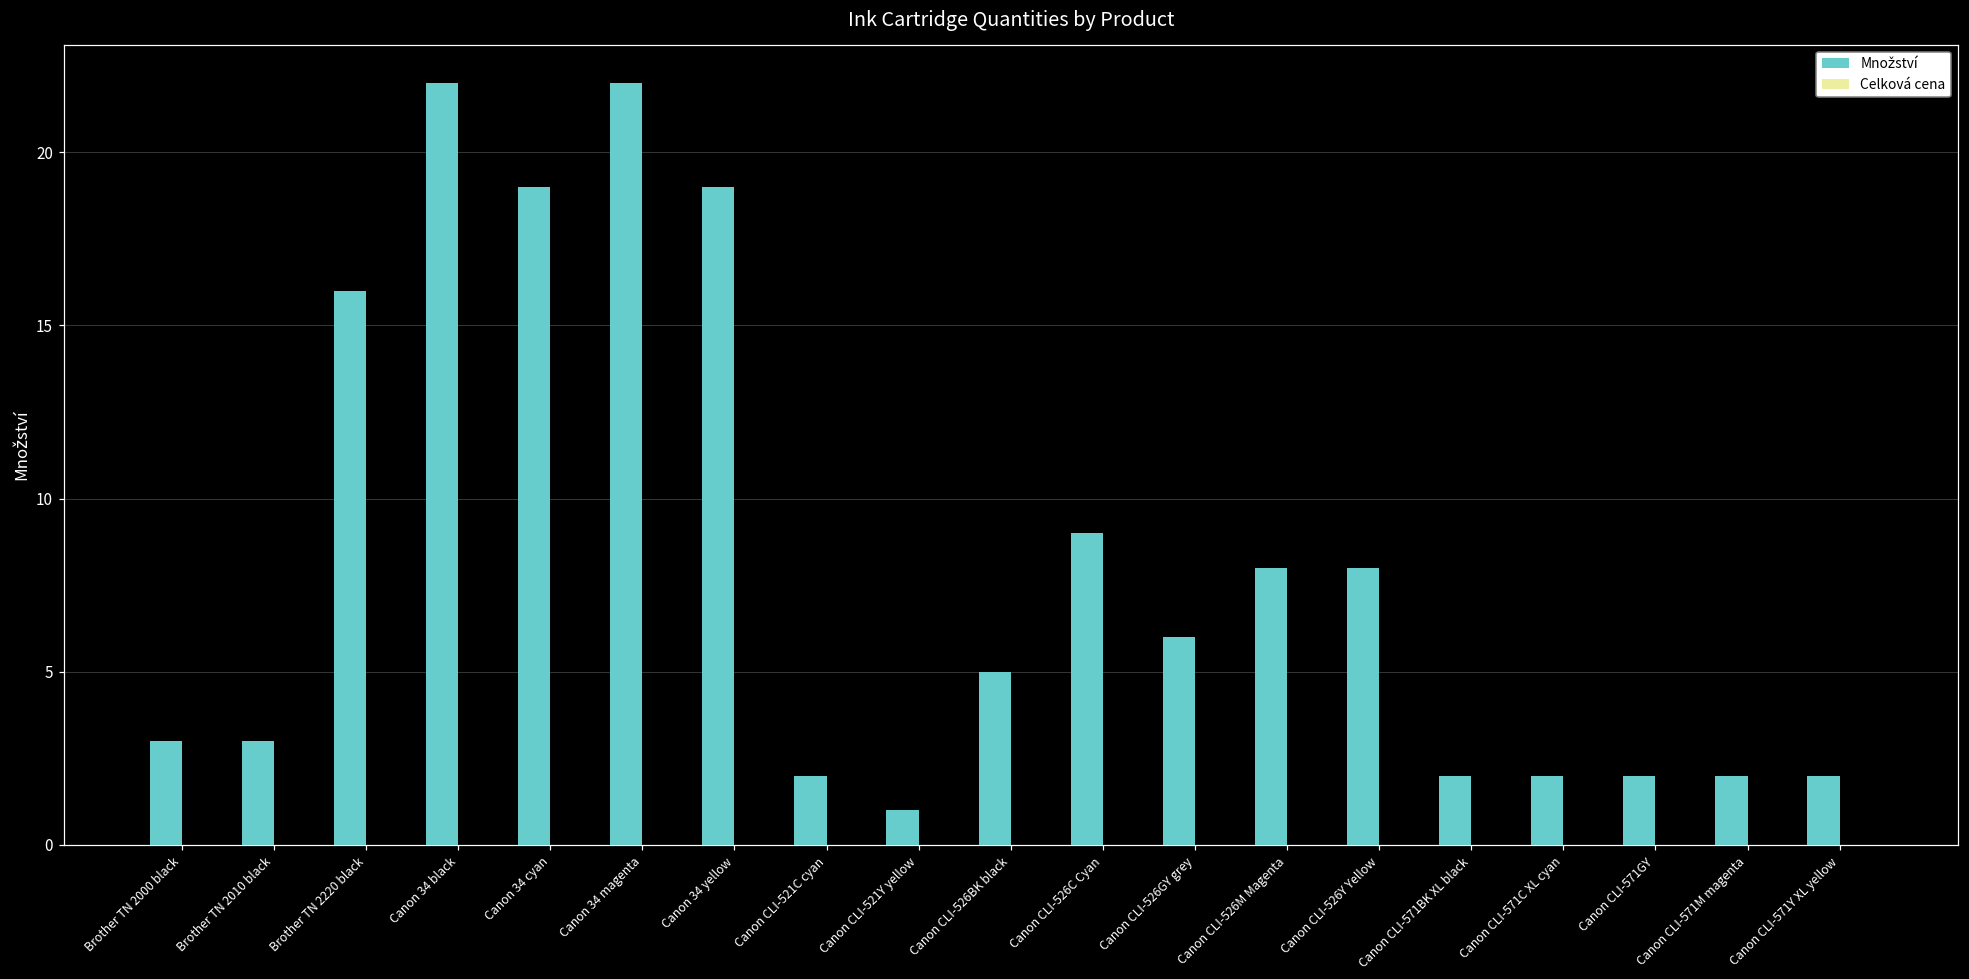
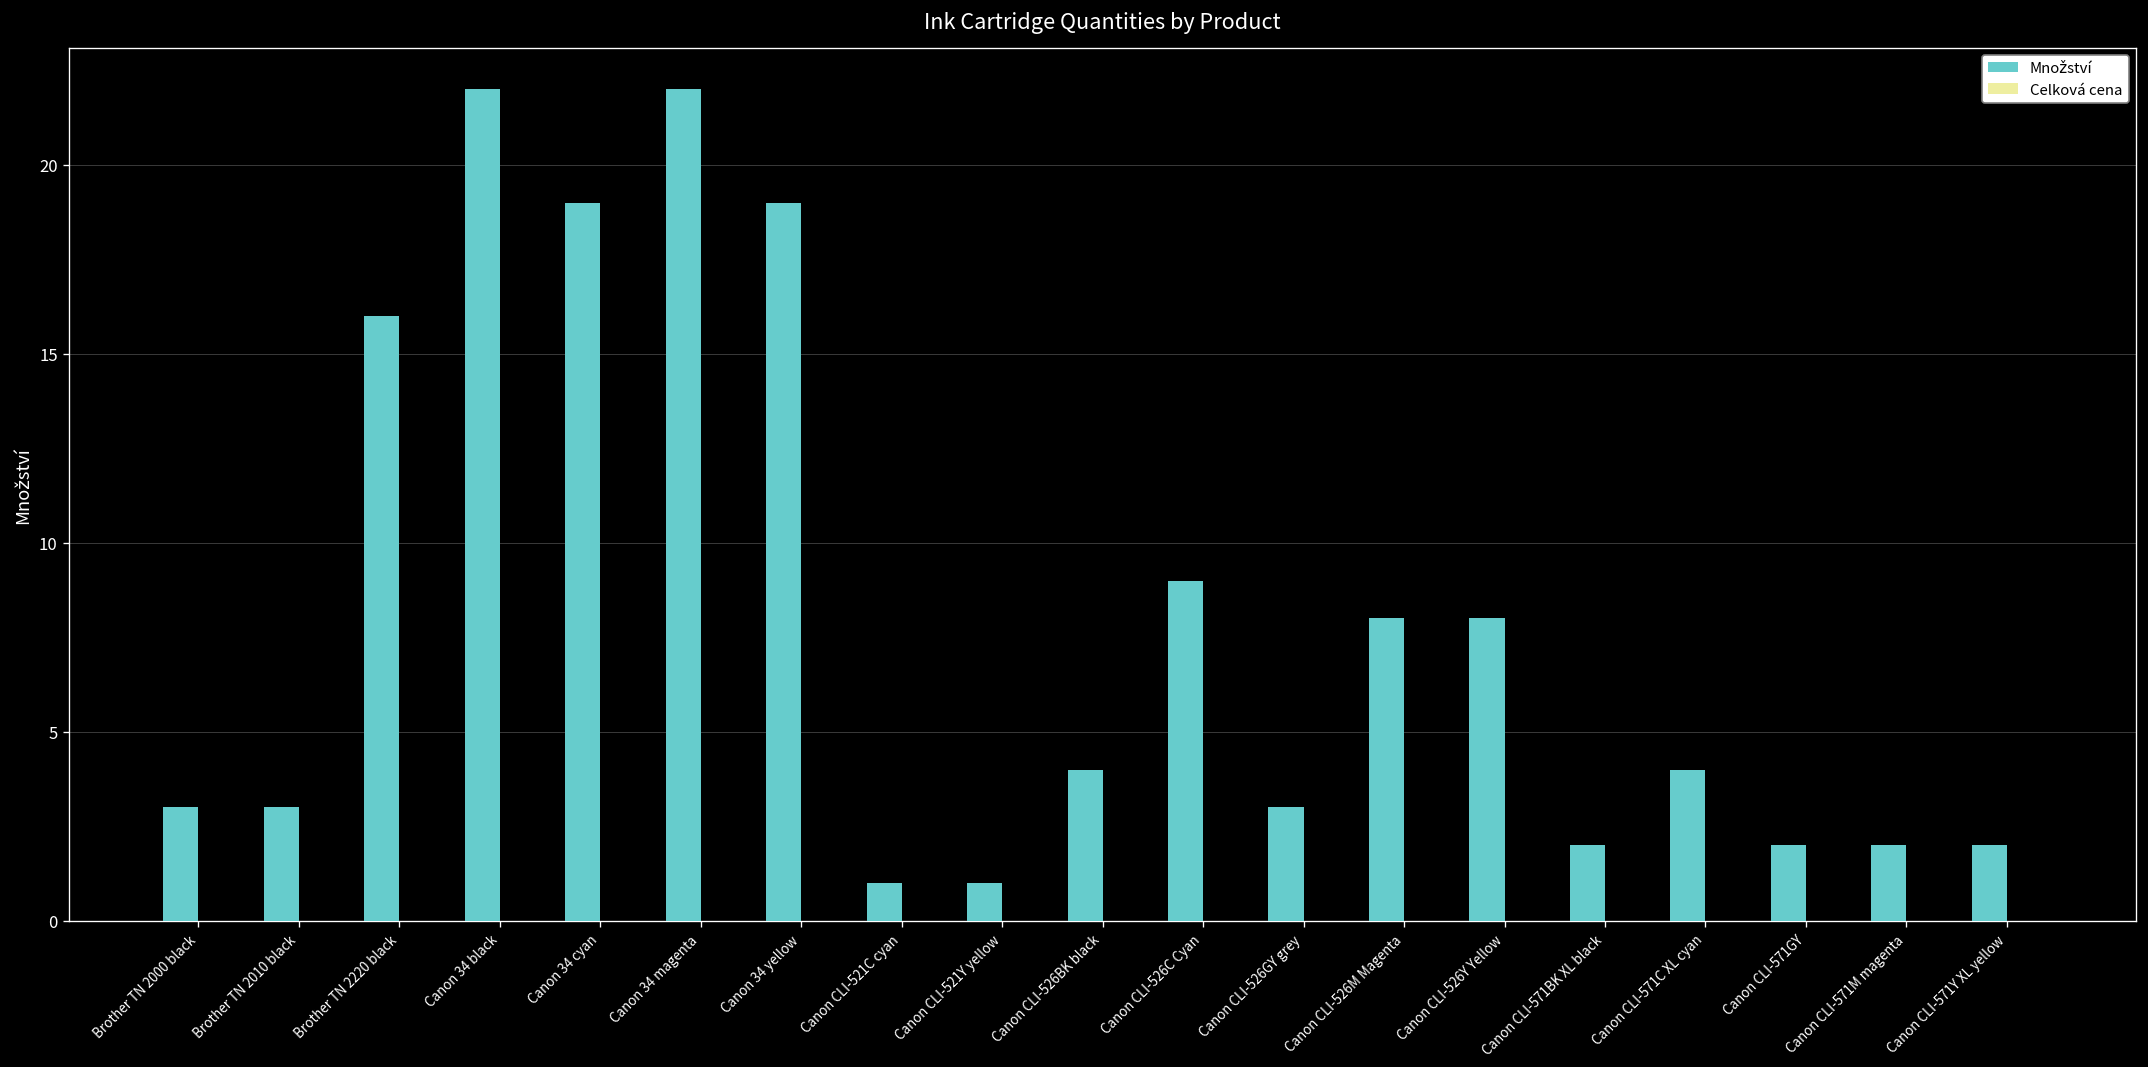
Množství, Canon CLI-521C cyan: 2 -> 1
Množství, Canon CLI-526BK black: 5 -> 4
Množství, Canon CLI-526GY grey: 6 -> 3
Množství, Canon CLI-571C XL cyan: 2 -> 4
